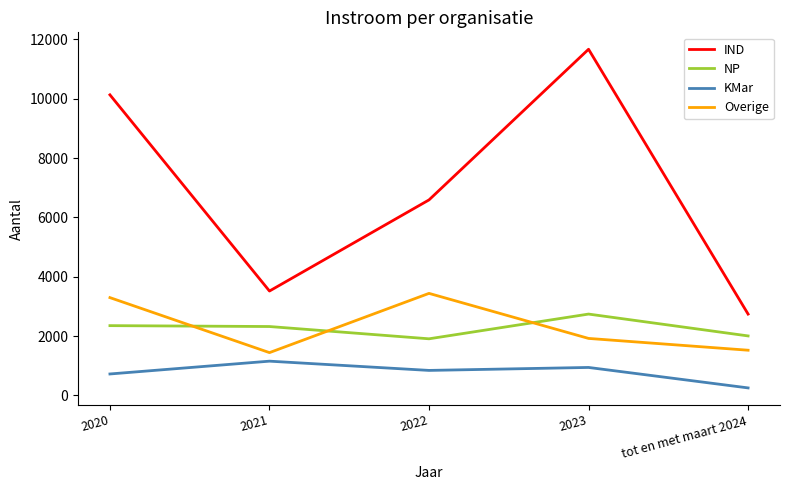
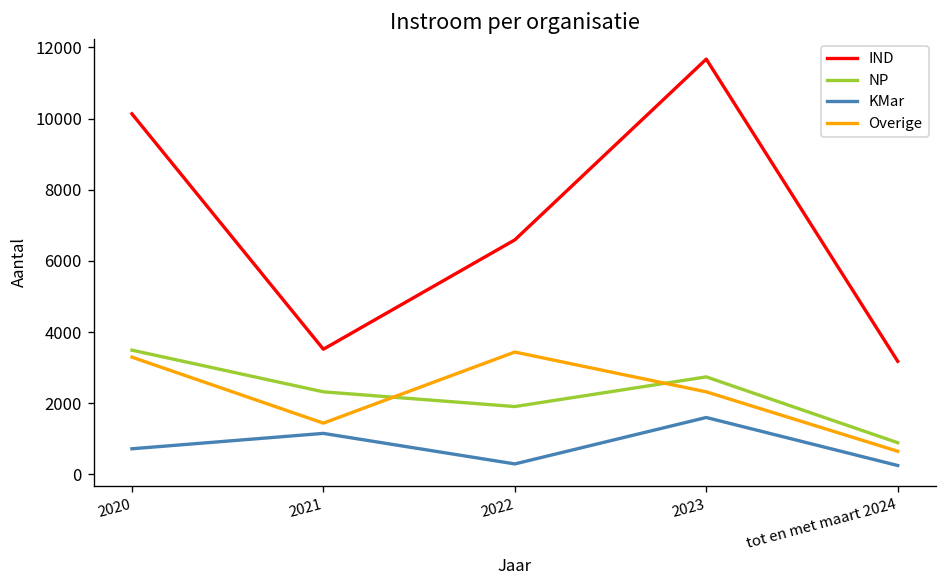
NP, 2020: 2400 -> 3500
KMar, 2022: 800 -> 300
KMar, 2023: 900 -> 1600
Overige, 2023: 1900 -> 2300
IND, tot en met maart 2024: 2700 -> 3200
NP, tot en met maart 2024: 2000 -> 900
Overige, tot en met maart 2024: 1500 -> 700
